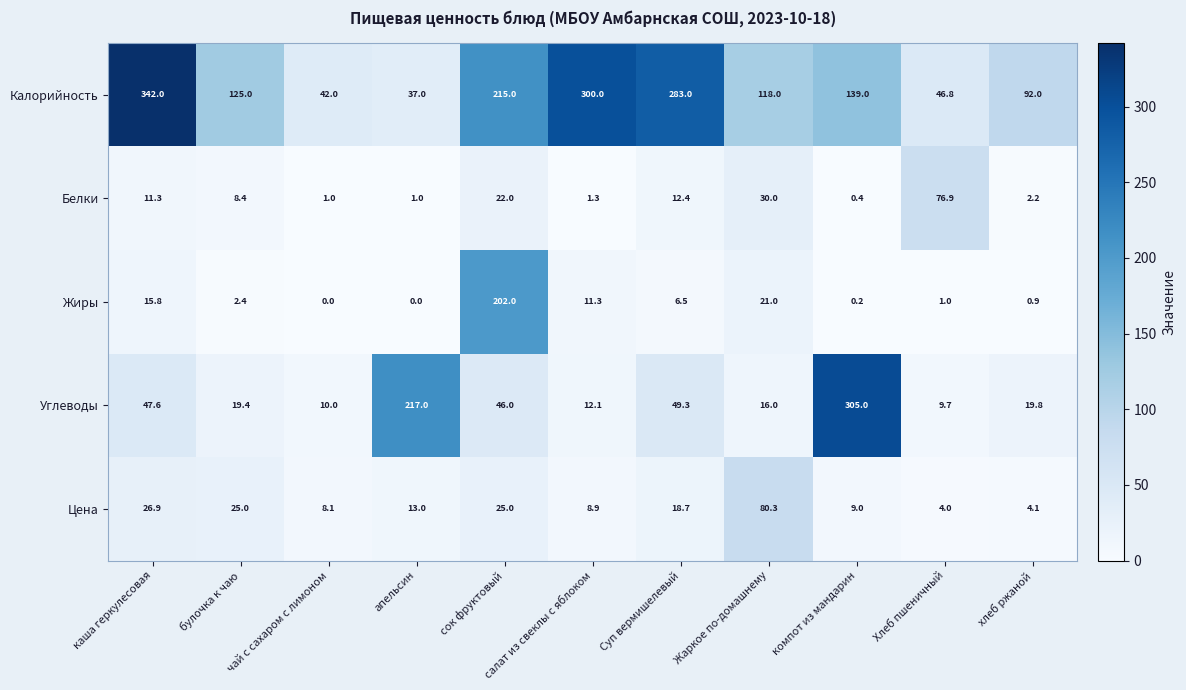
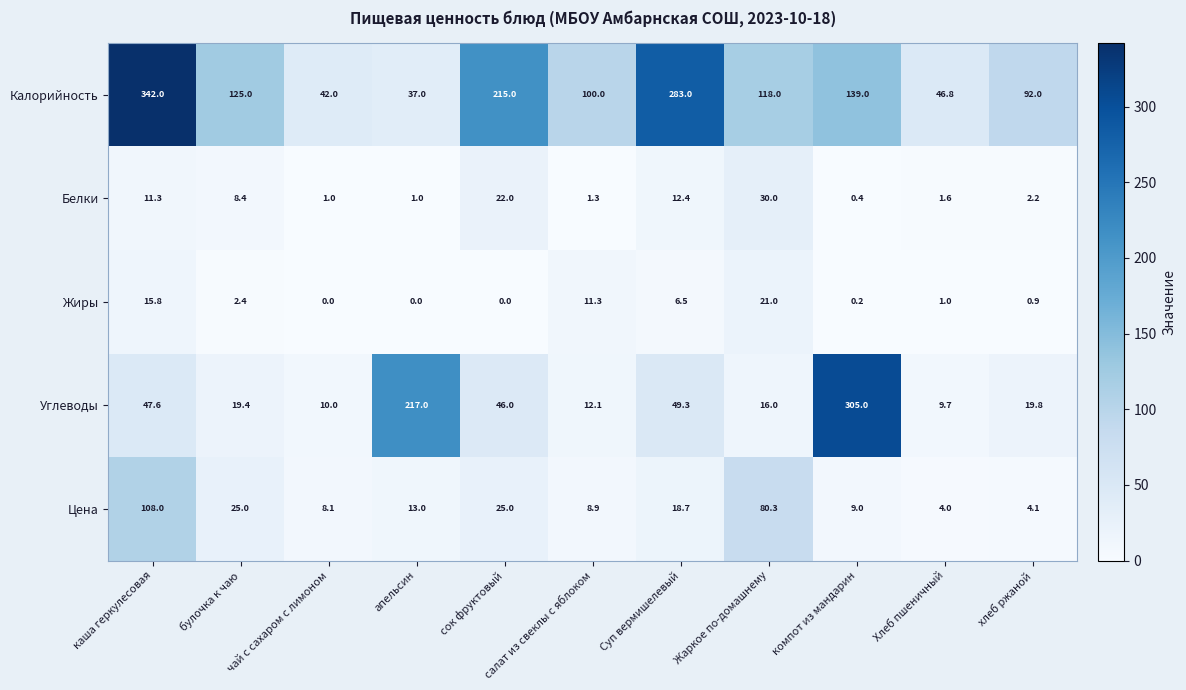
Калорийность, салат из свеклы с яблоком: 300.0 -> 100.0
Белки, Хлеб пшеничный: 76.9 -> 1.6
Жиры, сок фруктовый: 202.0 -> 0.0
Цена, каша геркулесовая: 26.9 -> 108.0
